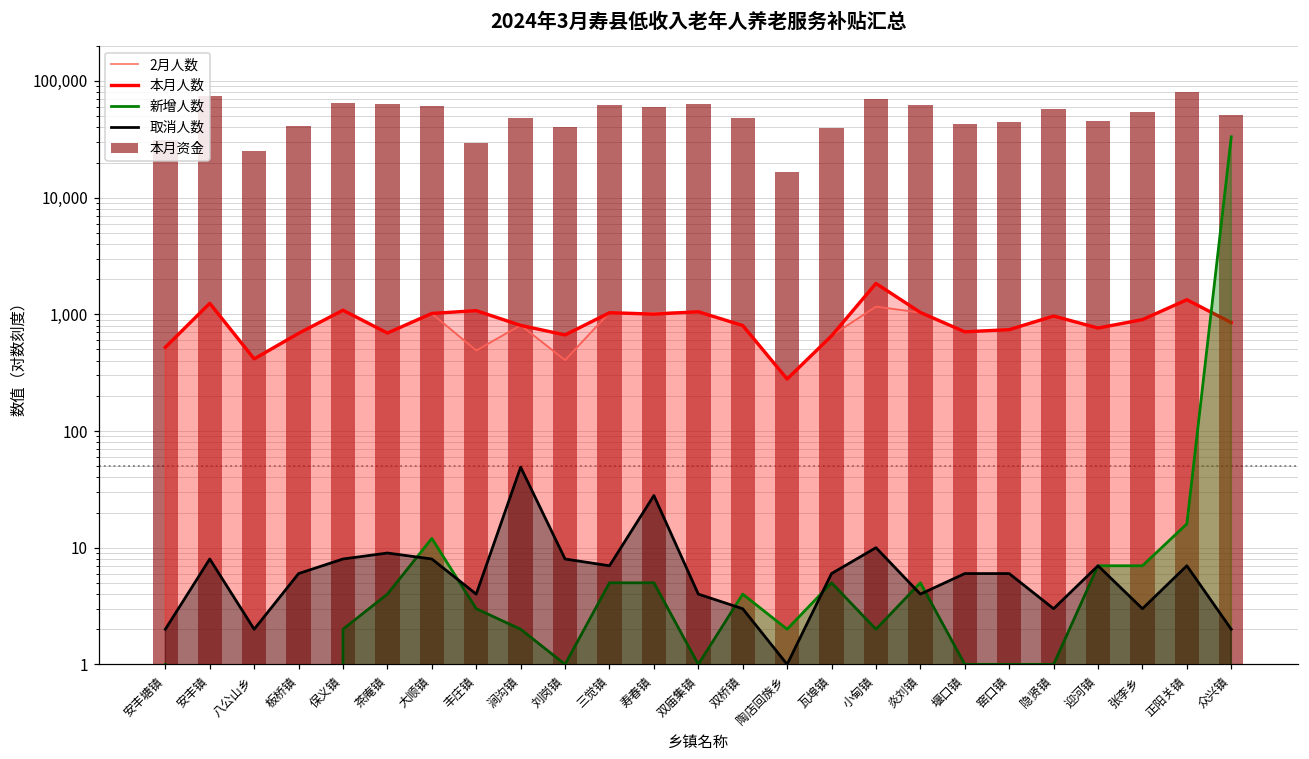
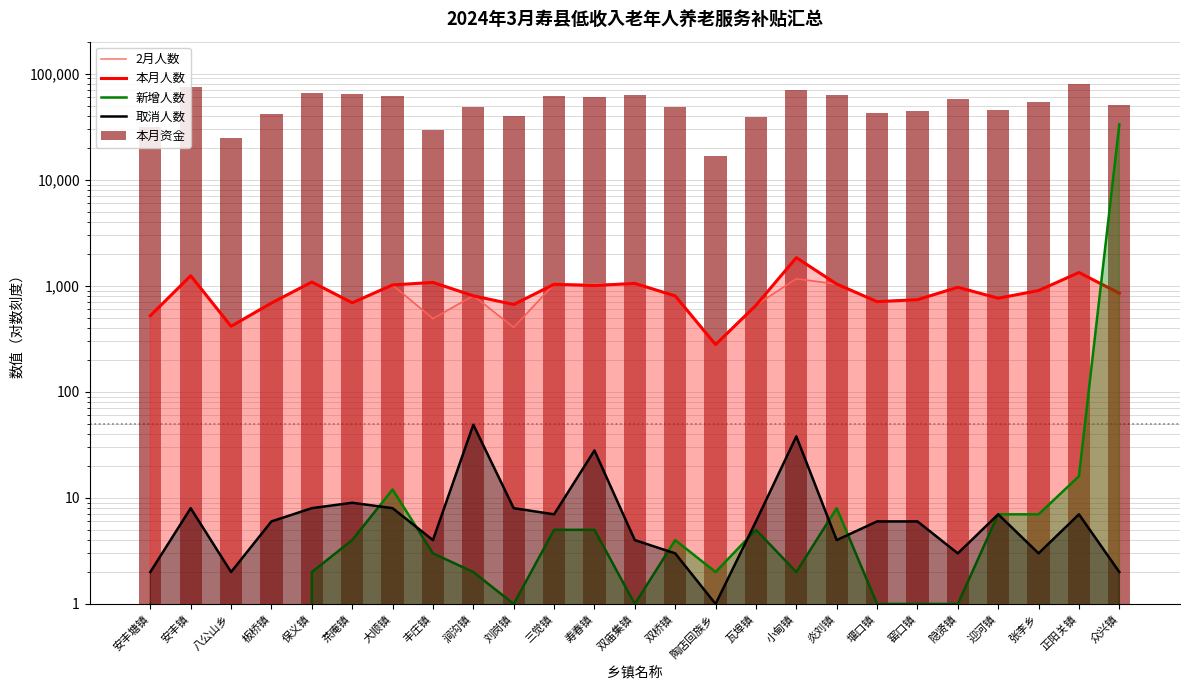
取消人数, 小甸镇: 10 -> 38
新增人数, 炎刘镇: 5 -> 8
